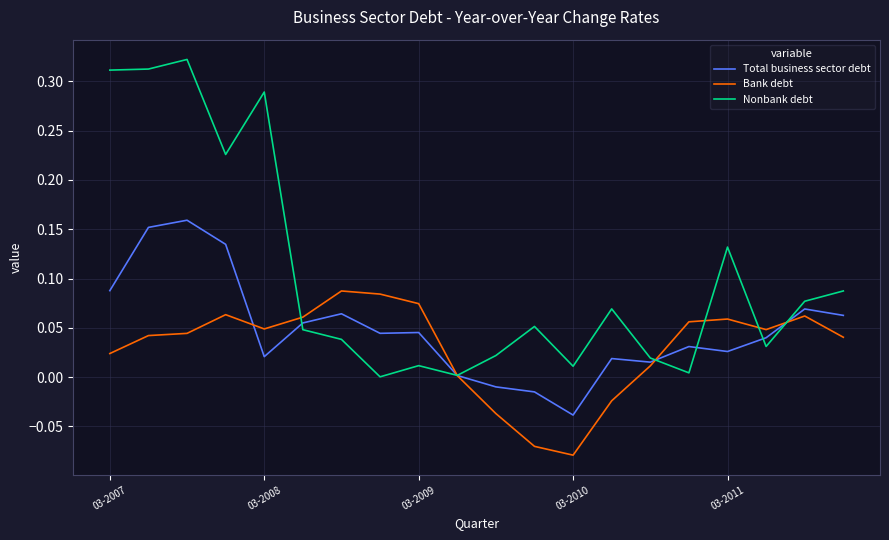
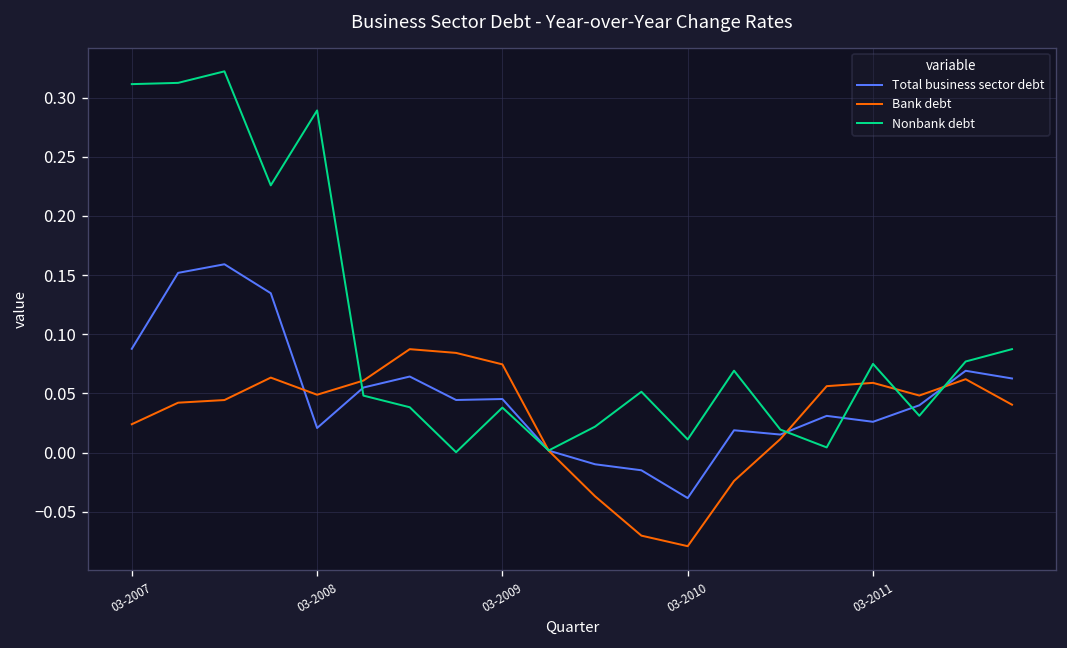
Nonbank debt, 03-2009: 0.01 -> 0.04
Nonbank debt, 03-2011: 0.13 -> 0.07
